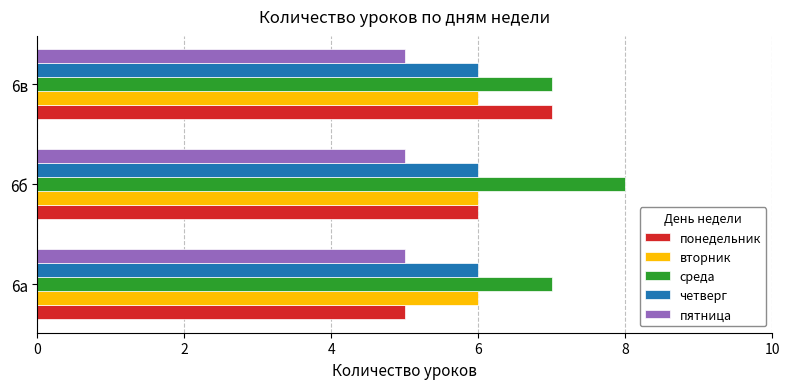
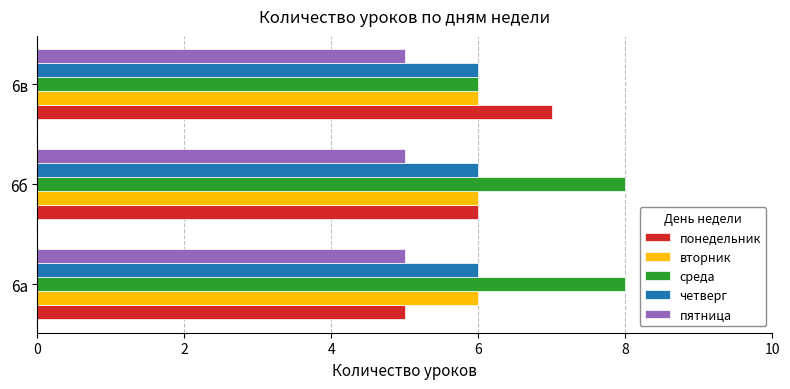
среда, 6в: 7 -> 6
среда, 6а: 7 -> 8
